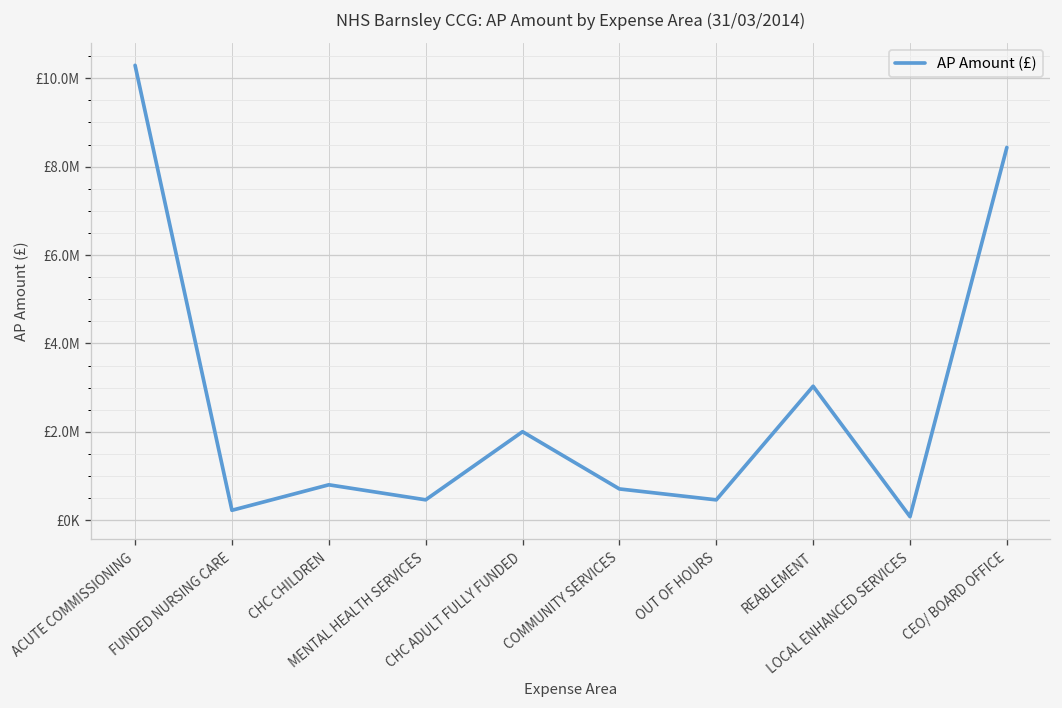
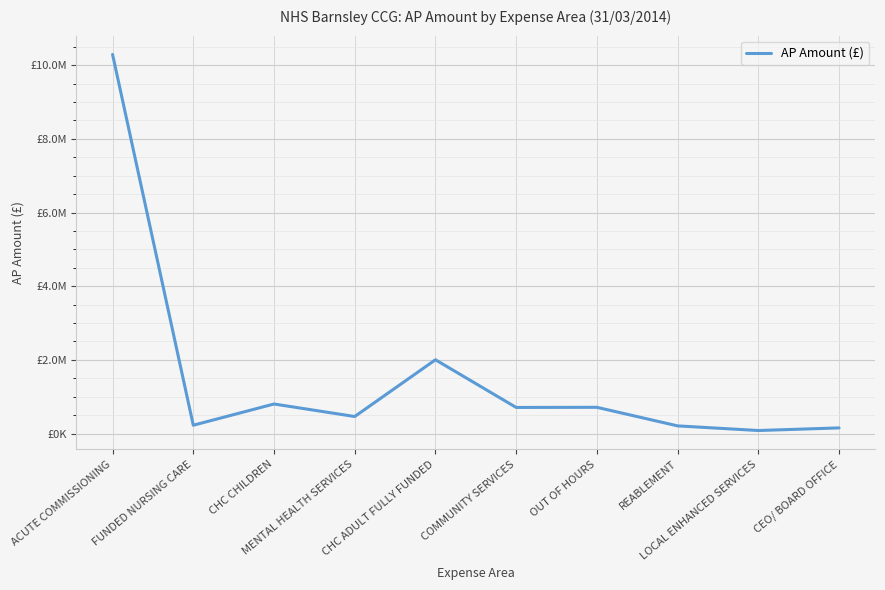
OUT OF HOURS: £500000 -> £700000
REABLEMENT: £3000000 -> £200000
CEO/ BOARD OFFICE: £8400000 -> £200000
